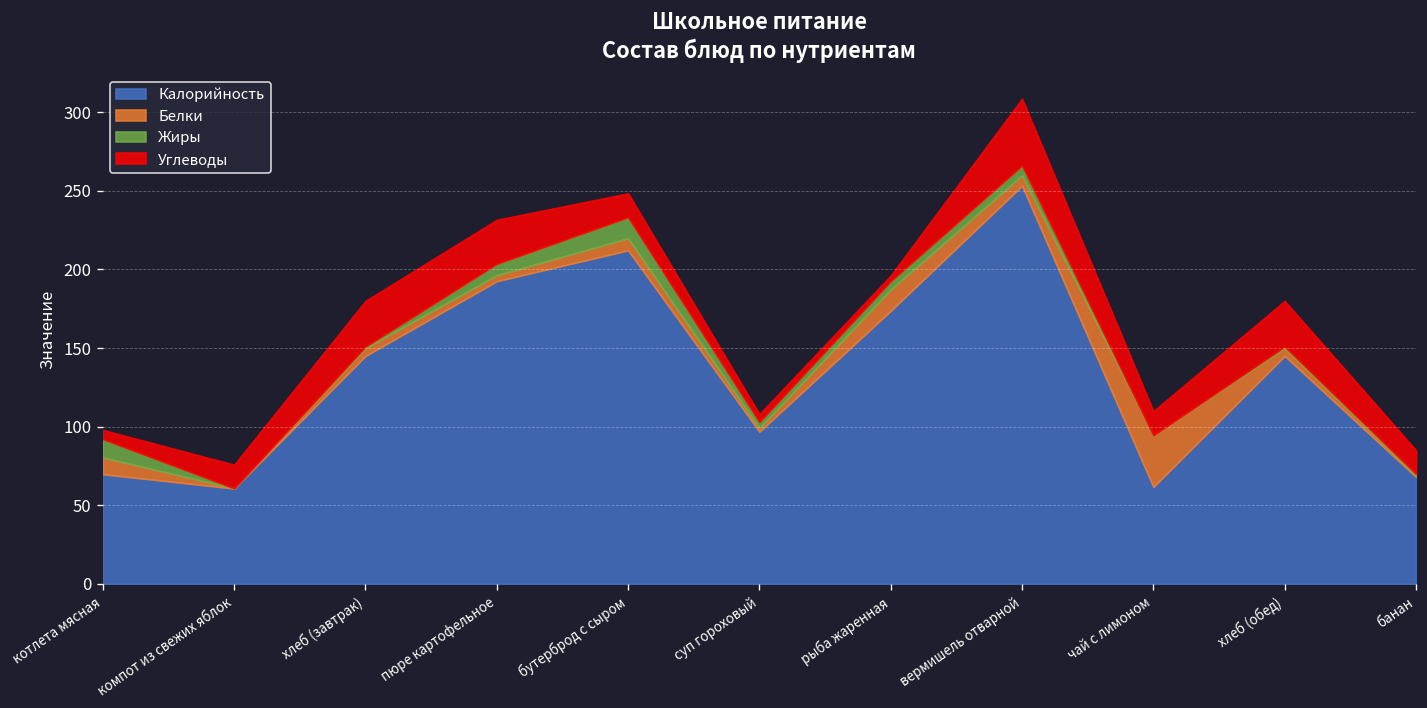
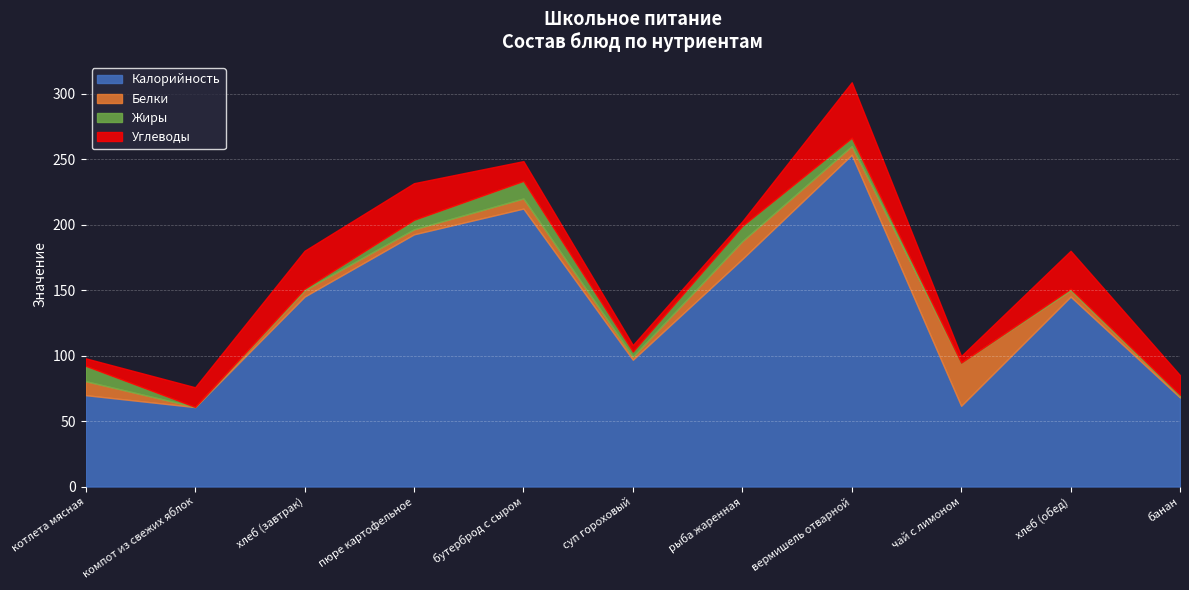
Жиры, рыба жаренная: 5 -> 12
Углеводы, чай с лимоном: 15 -> 5
